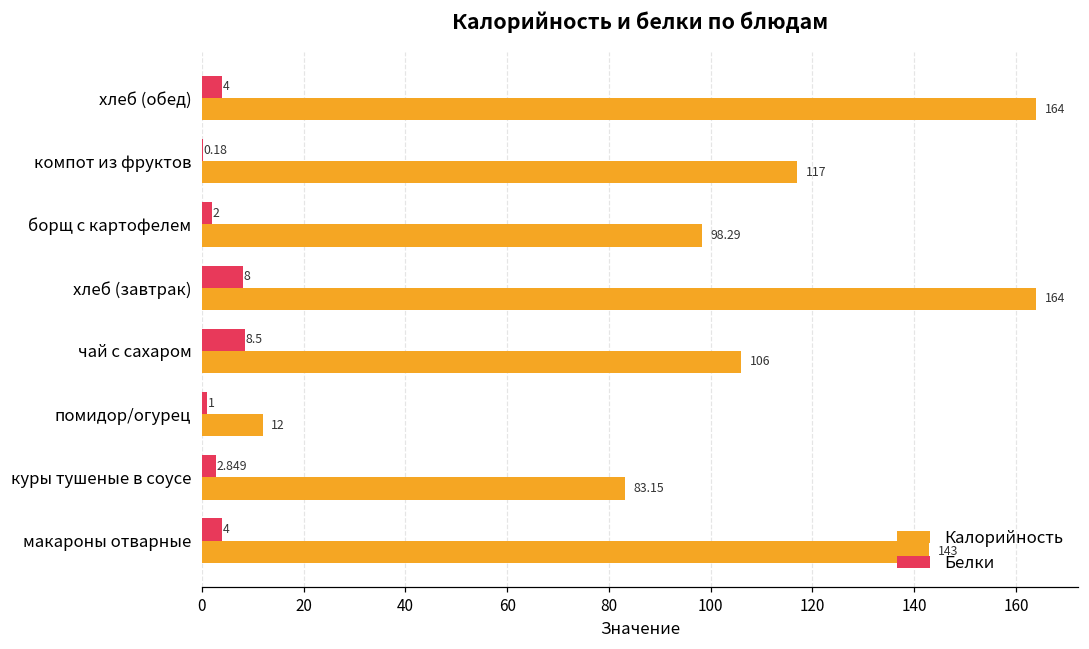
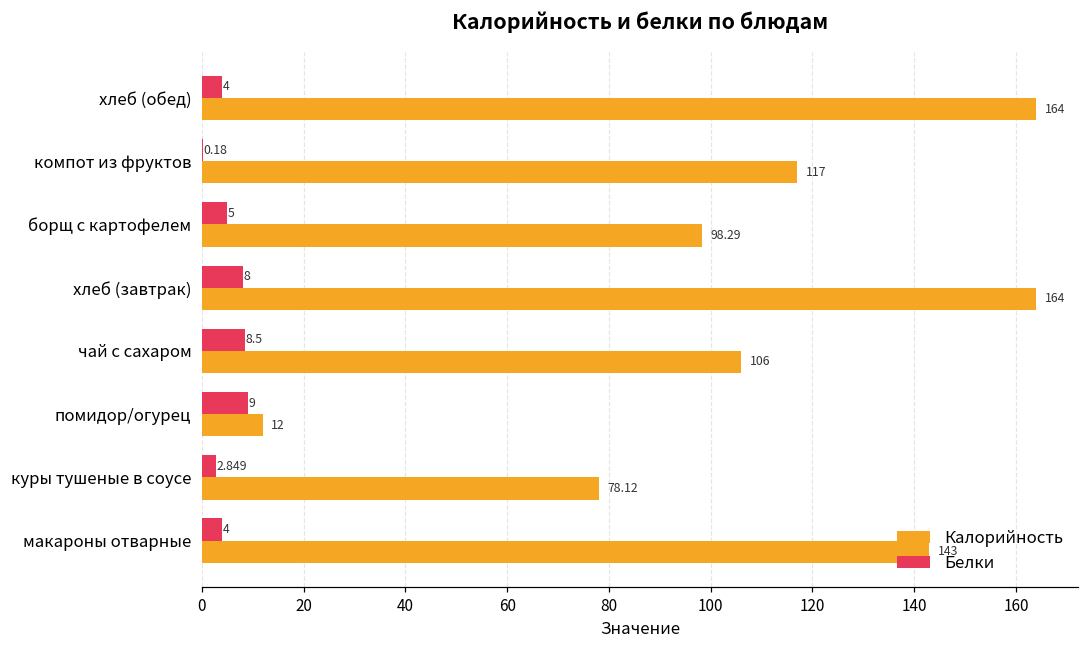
Белки, борщ с картофелем: 2 -> 5
Белки, помидор/огурец: 1 -> 9
Калорийность, куры тушеные в соусе: 83.15 -> 78.12
